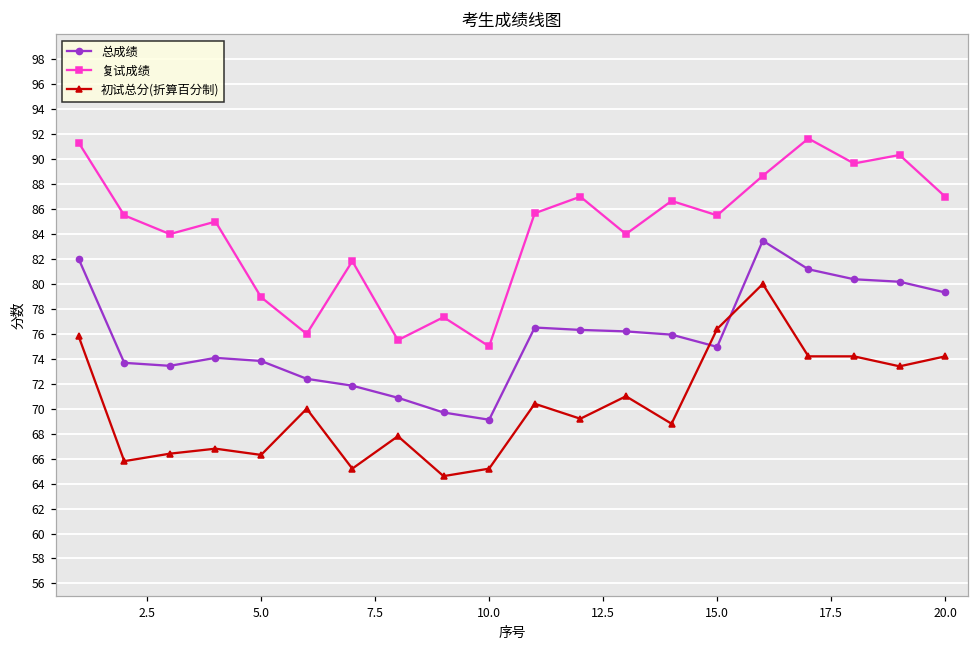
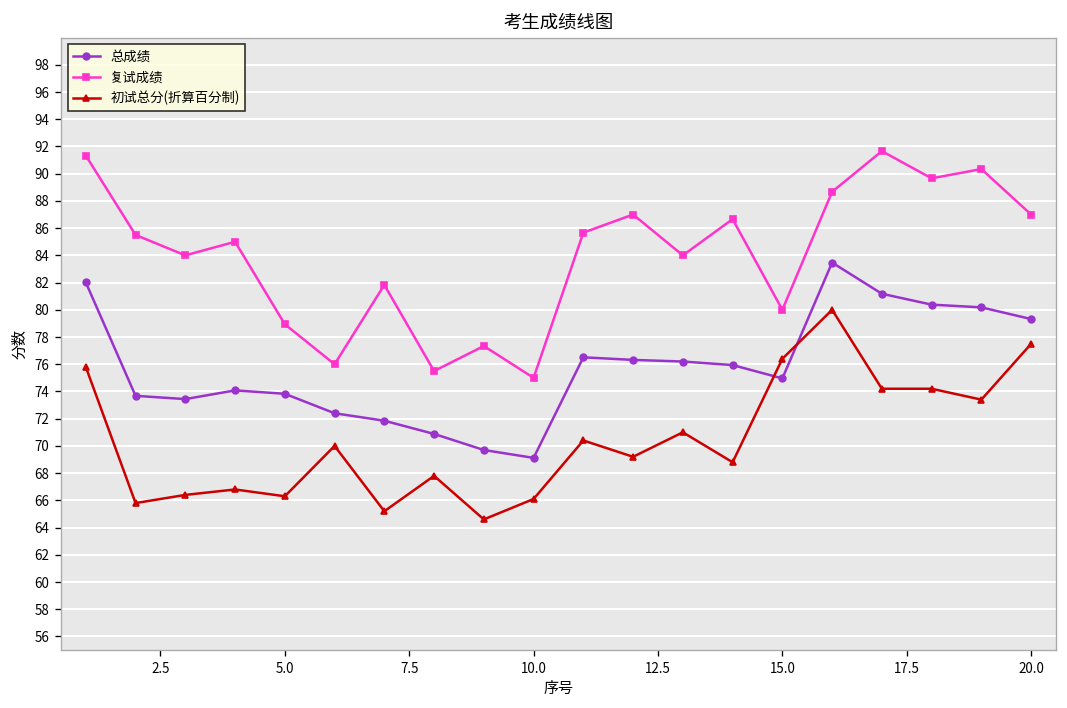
初试总分(折算百分制), 10.0: 65.2 -> 66.1
复试成绩, 15.0: 85.5 -> 80.0
初试总分(折算百分制), 20.0: 74.2 -> 77.5
